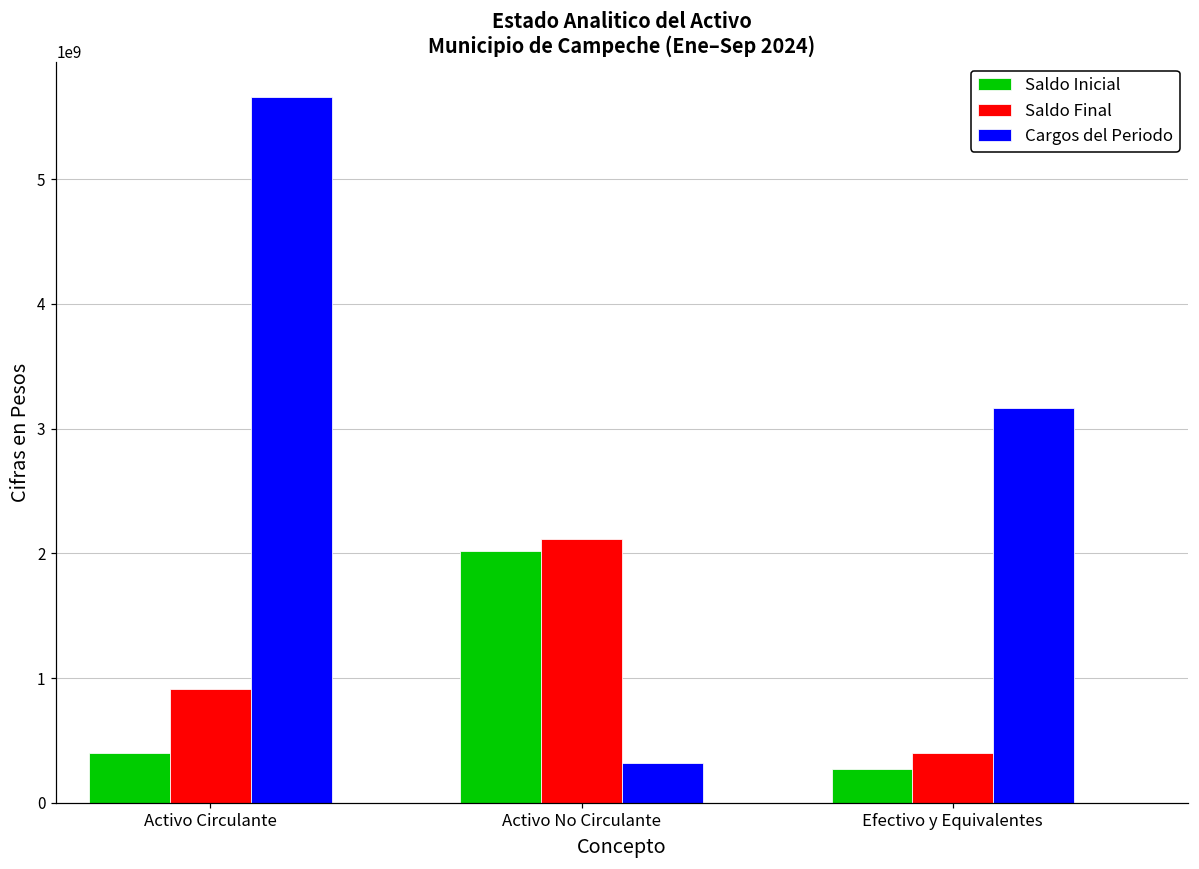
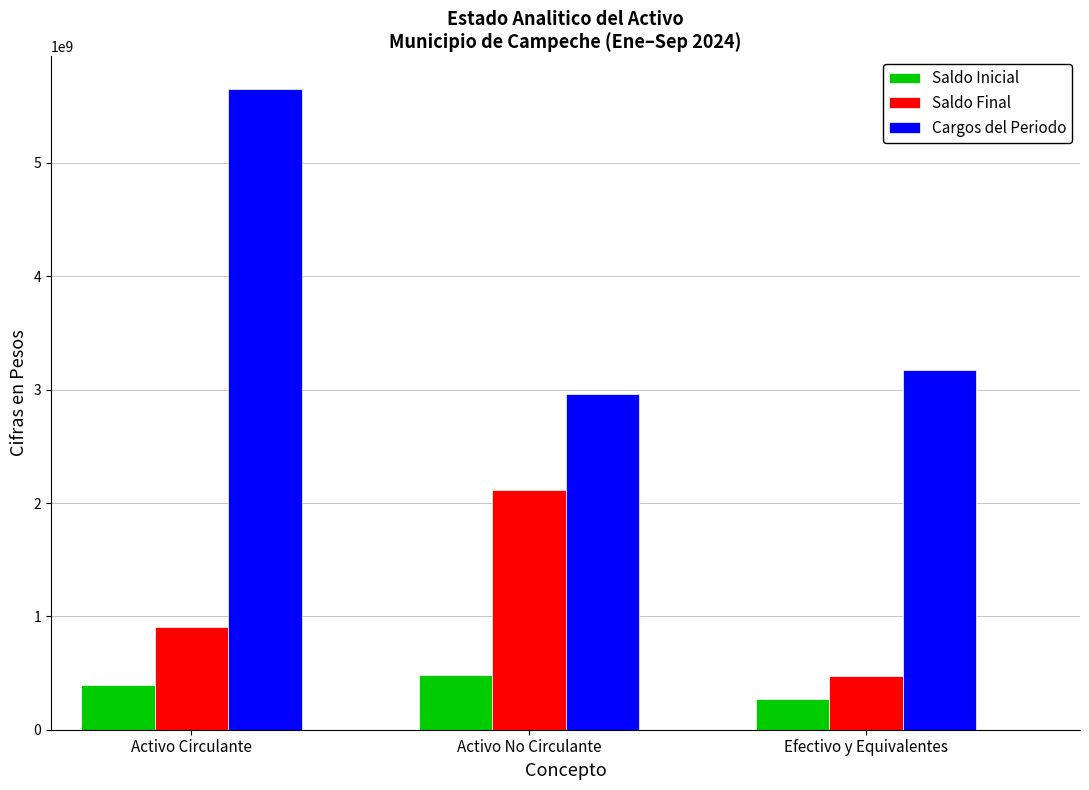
Saldo Inicial, Activo No Circulante: 2020000000 -> 480000000
Cargos del Periodo, Activo No Circulante: 320000000 -> 2960000000
Saldo Final, Efectivo y Equivalentes: 400000000 -> 470000000
